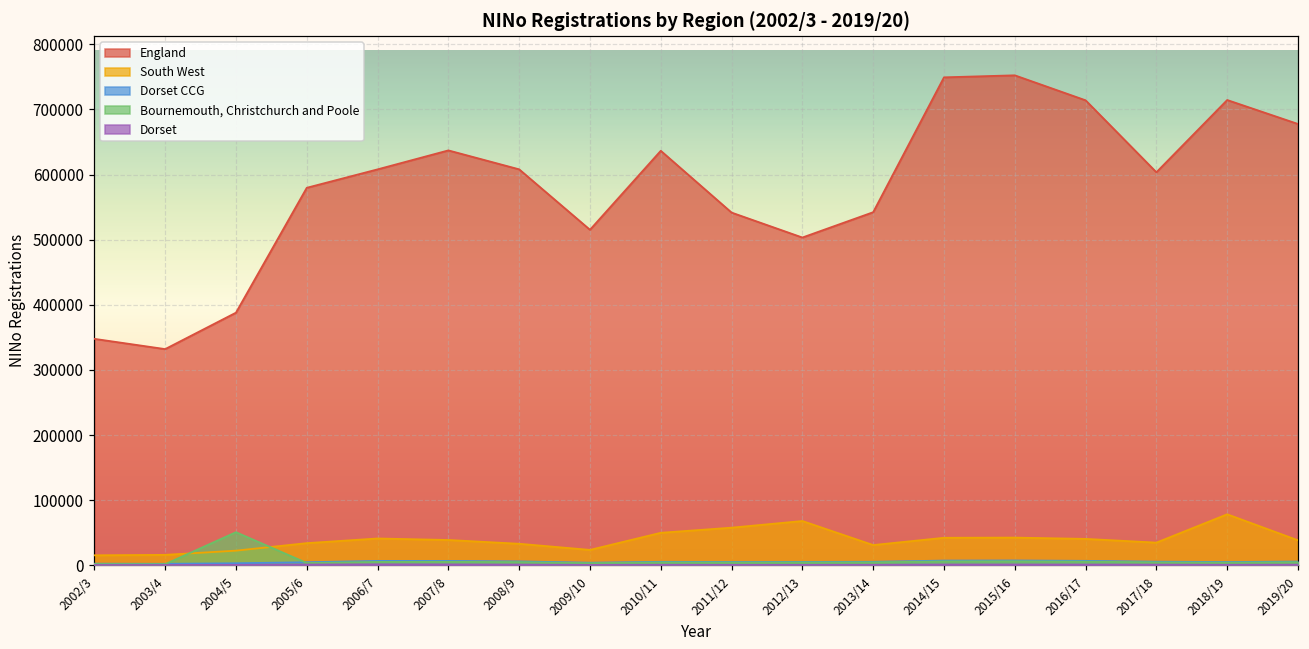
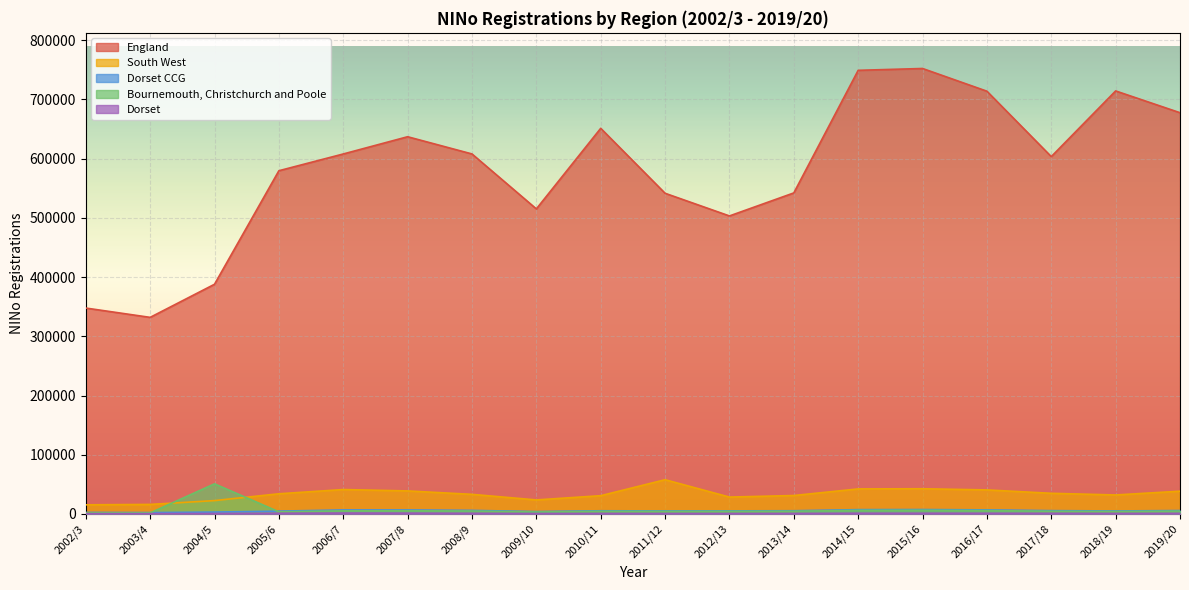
England, 2010/11: 640000 -> 650000
South West, 2010/11: 50000 -> 30000
South West, 2012/13: 70000 -> 30000
South West, 2018/19: 80000 -> 30000
